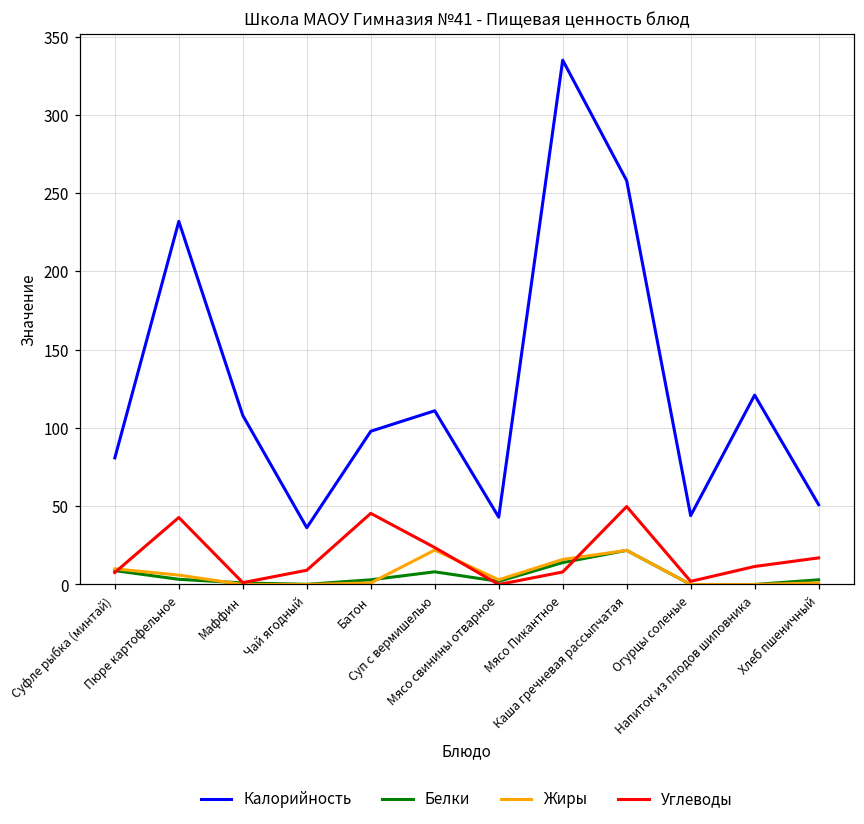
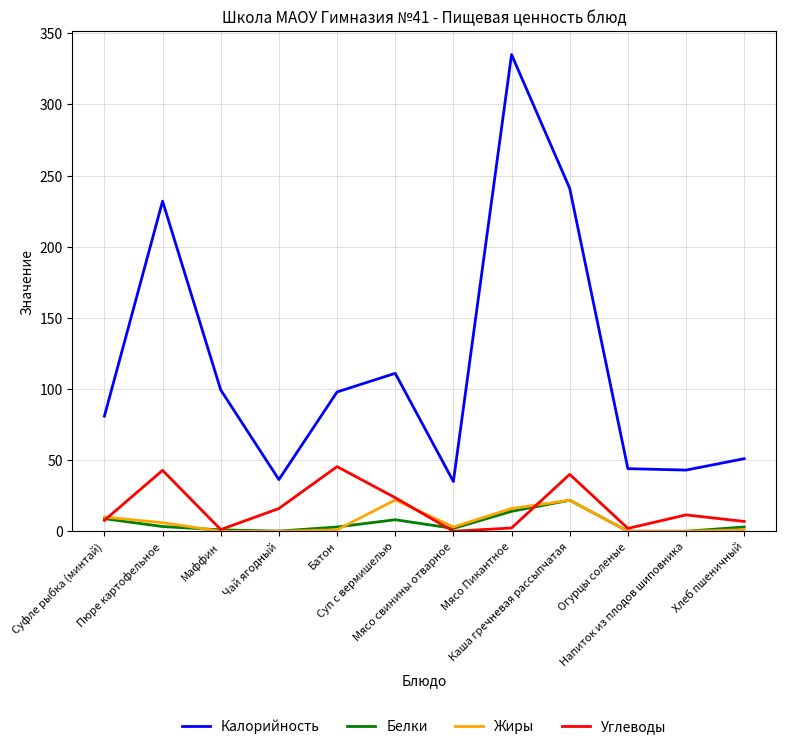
Калорийность, Маффин: 108 -> 99
Углеводы, Чай ягодный: 9 -> 16
Калорийность, Мясо свинины отварное: 43 -> 35
Углеводы, Мясо Пикантное: 8 -> 2
Калорийность, Каша гречневая рассыпчатая: 258 -> 241
Углеводы, Каша гречневая рассыпчатая: 50 -> 40
Калорийность, Напиток из плодов шиповника: 121 -> 43
Углеводы, Хлеб пшеничный: 17 -> 7
